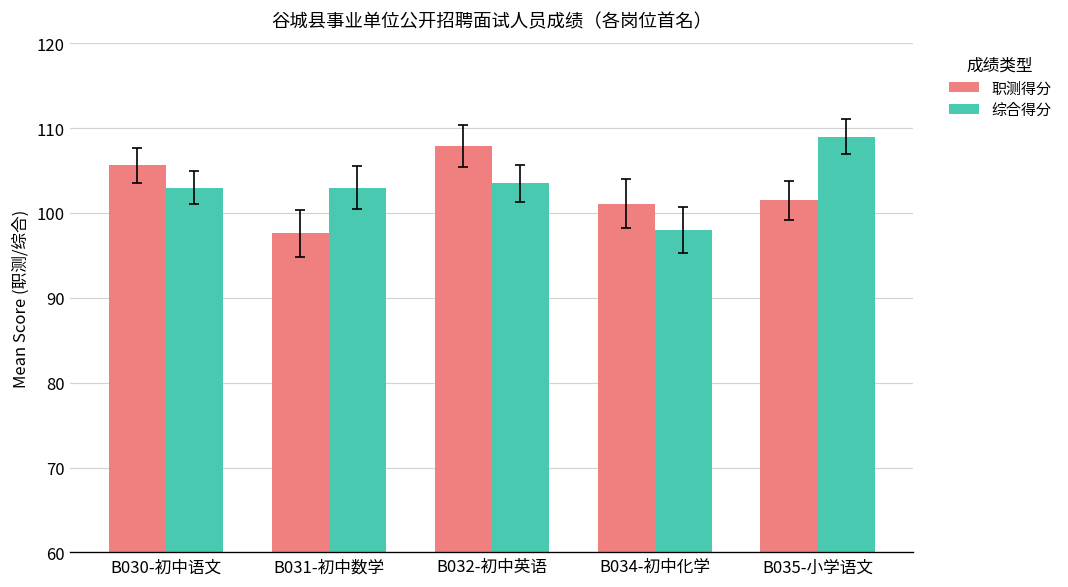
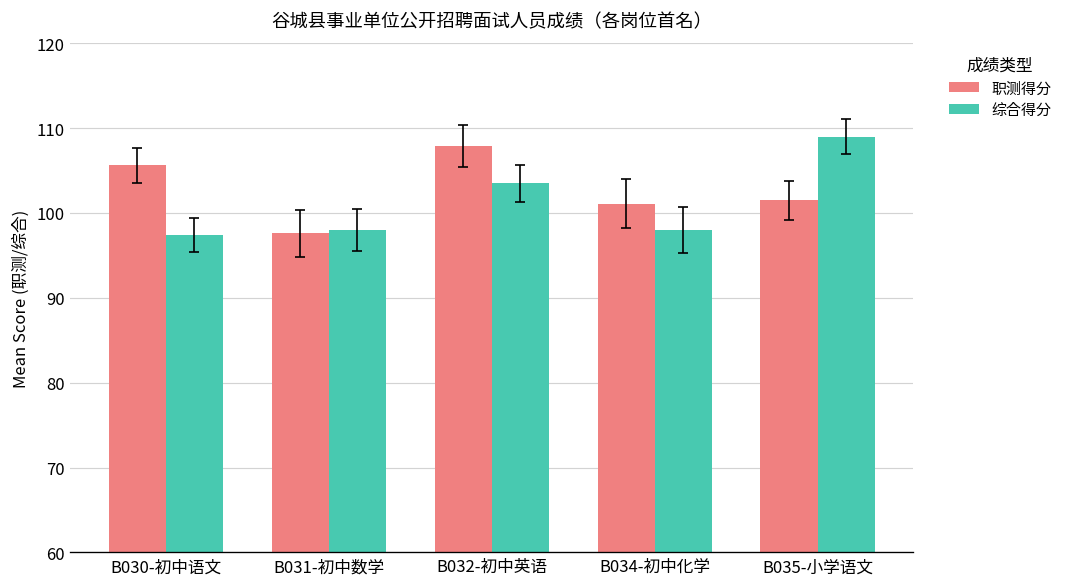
综合得分, B030-初中语文: 103 -> 97
综合得分, B031-初中数学: 103 -> 98
